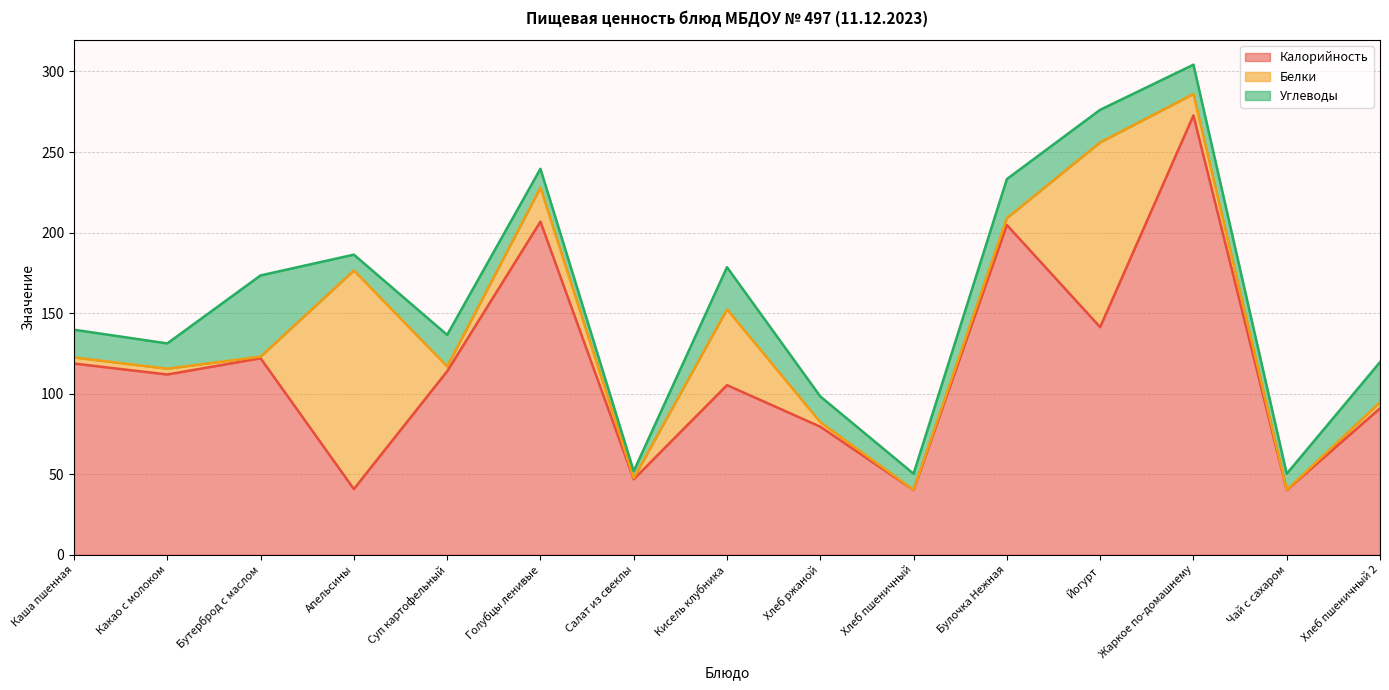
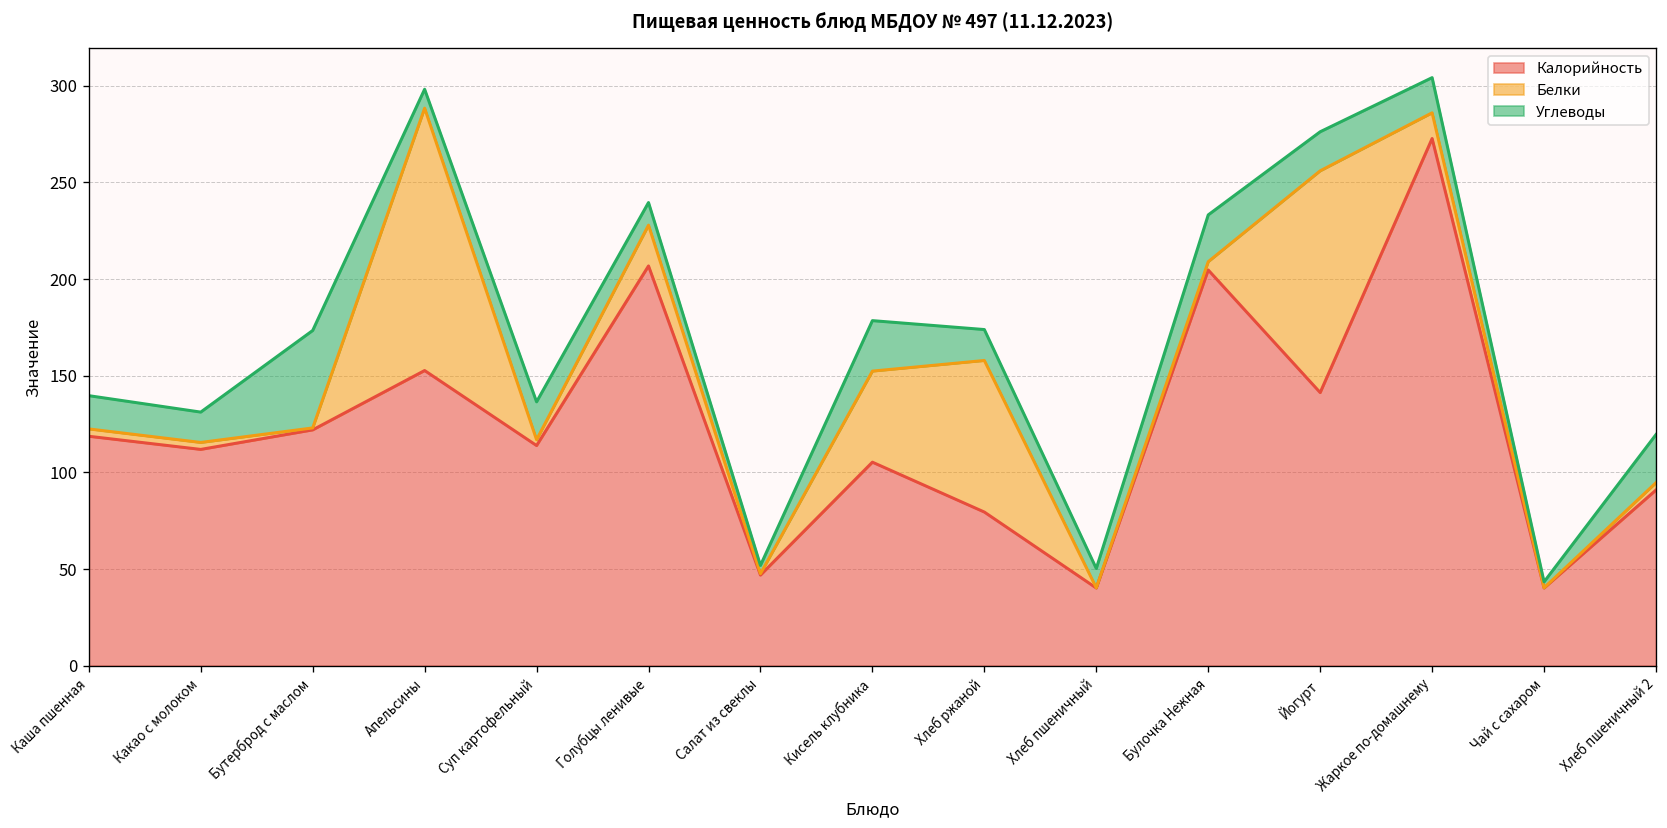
Калорийность, Апельсины: 41 -> 153
Белки, Хлеб ржаной: 3 -> 78
Углеводы, Чай с сахаром: 10 -> 3
